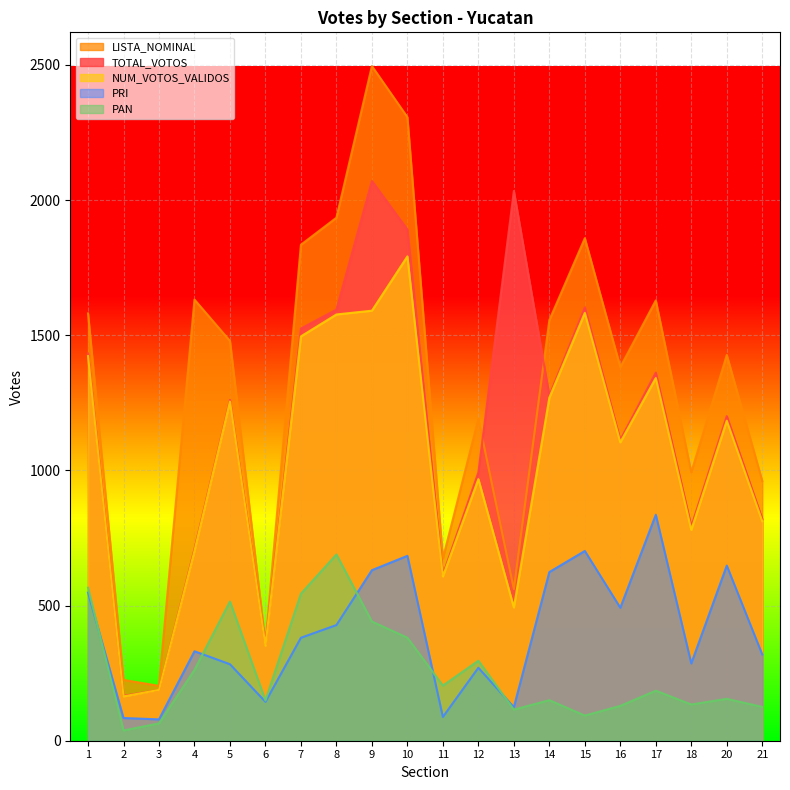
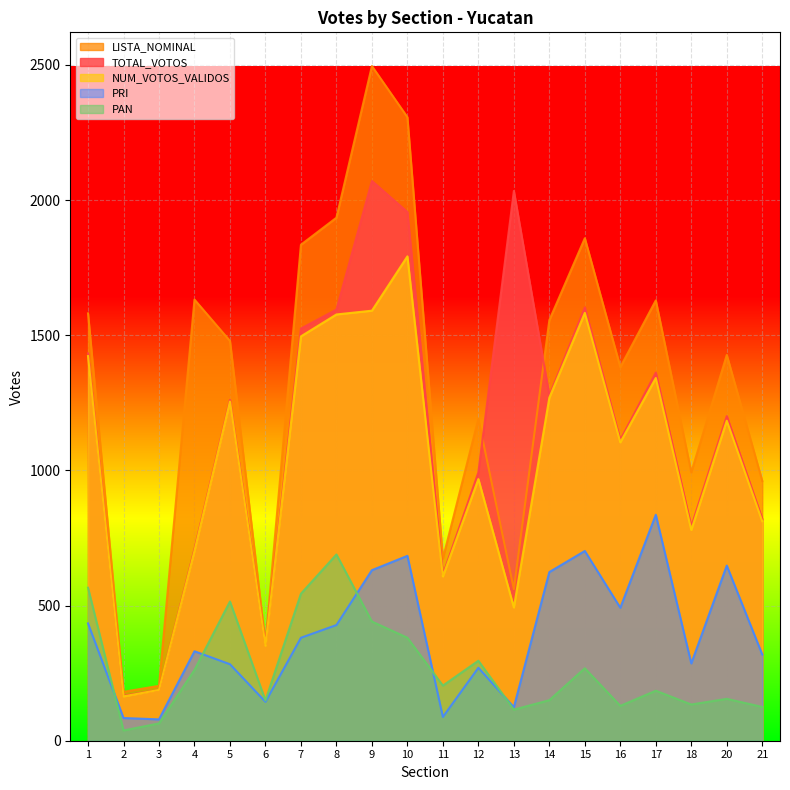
PRI, 1: 550 -> 430
LISTA_NOMINAL, 2: 230 -> 180
TOTAL_VOTOS, 10: 1890 -> 1960
PAN, 15: 90 -> 270
